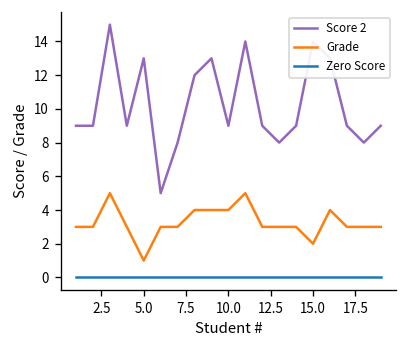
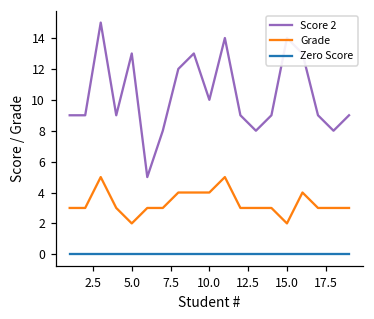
Grade, 5.0: 1 -> 2
Score 2, 10.0: 9 -> 10
